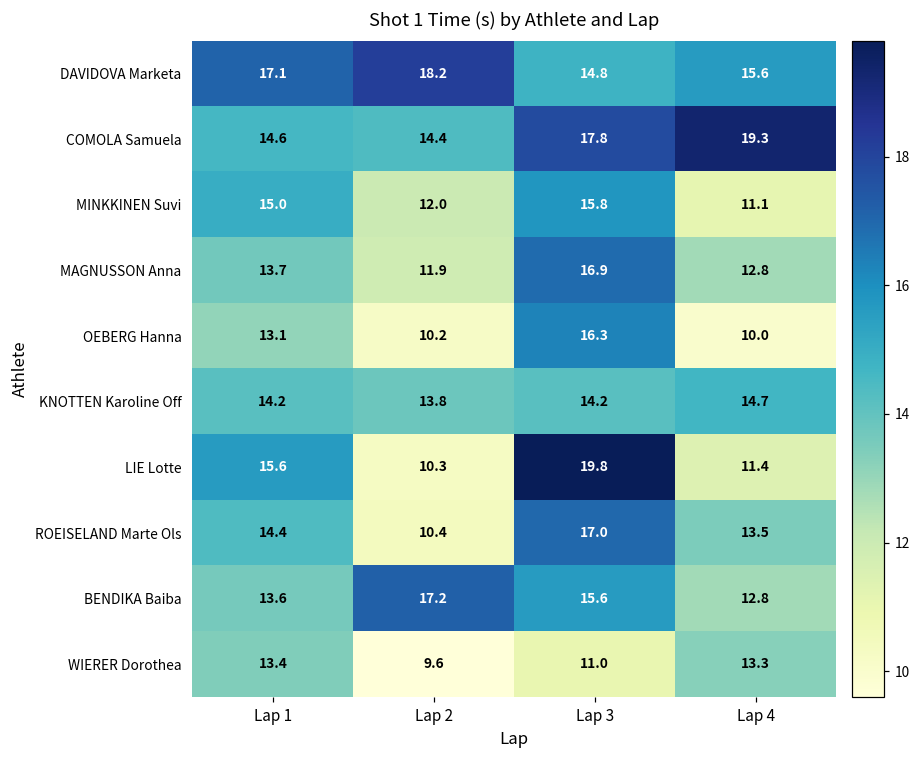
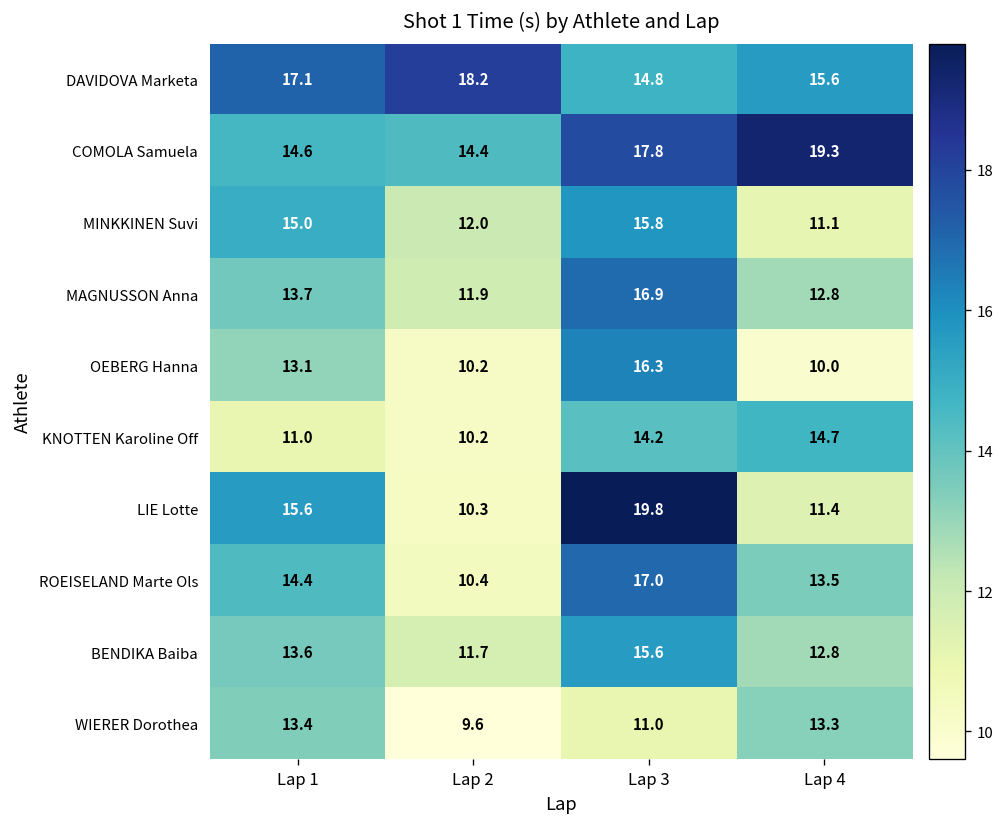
KNOTTEN Karoline Off, Lap 1: 14.2 -> 11.0
KNOTTEN Karoline Off, Lap 2: 13.8 -> 10.2
BENDIKA Baiba, Lap 2: 17.2 -> 11.7
